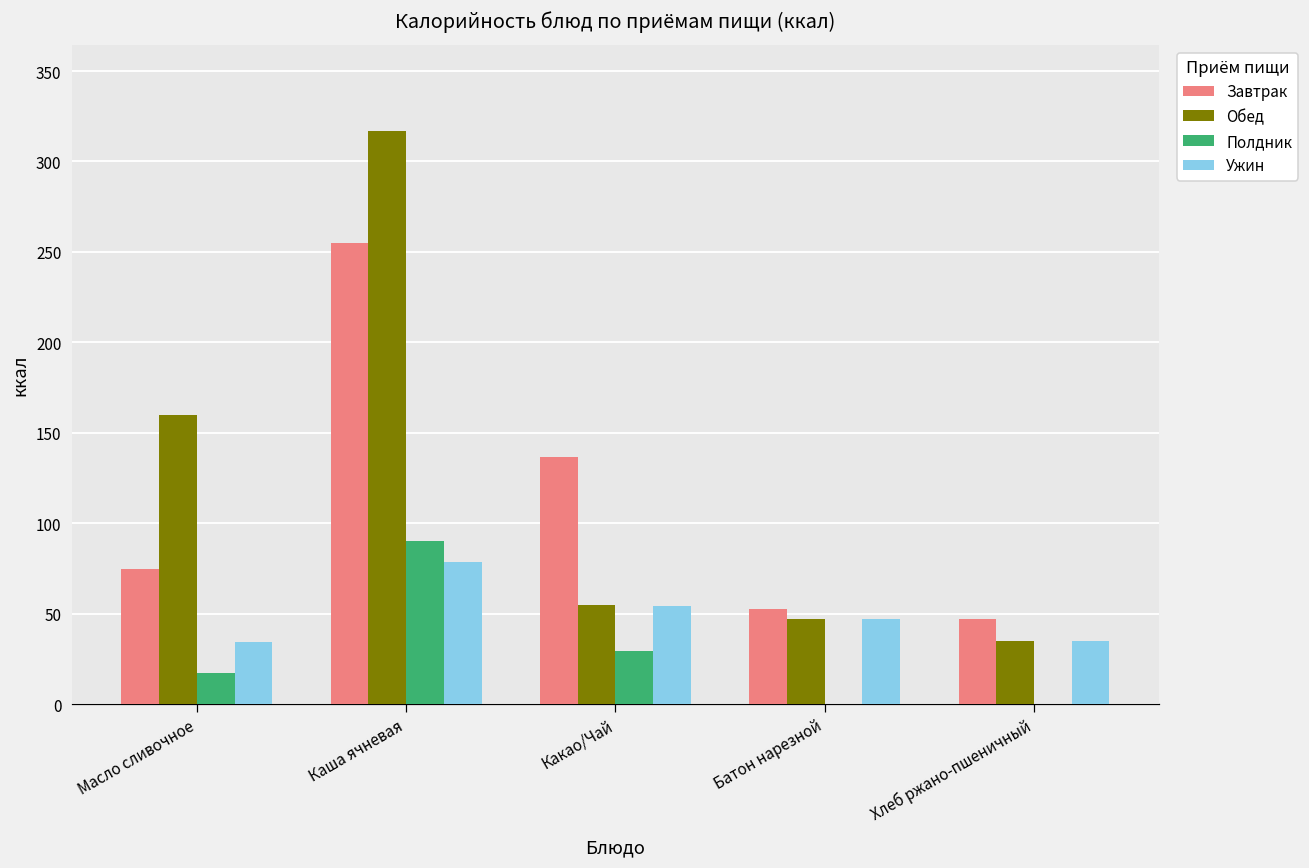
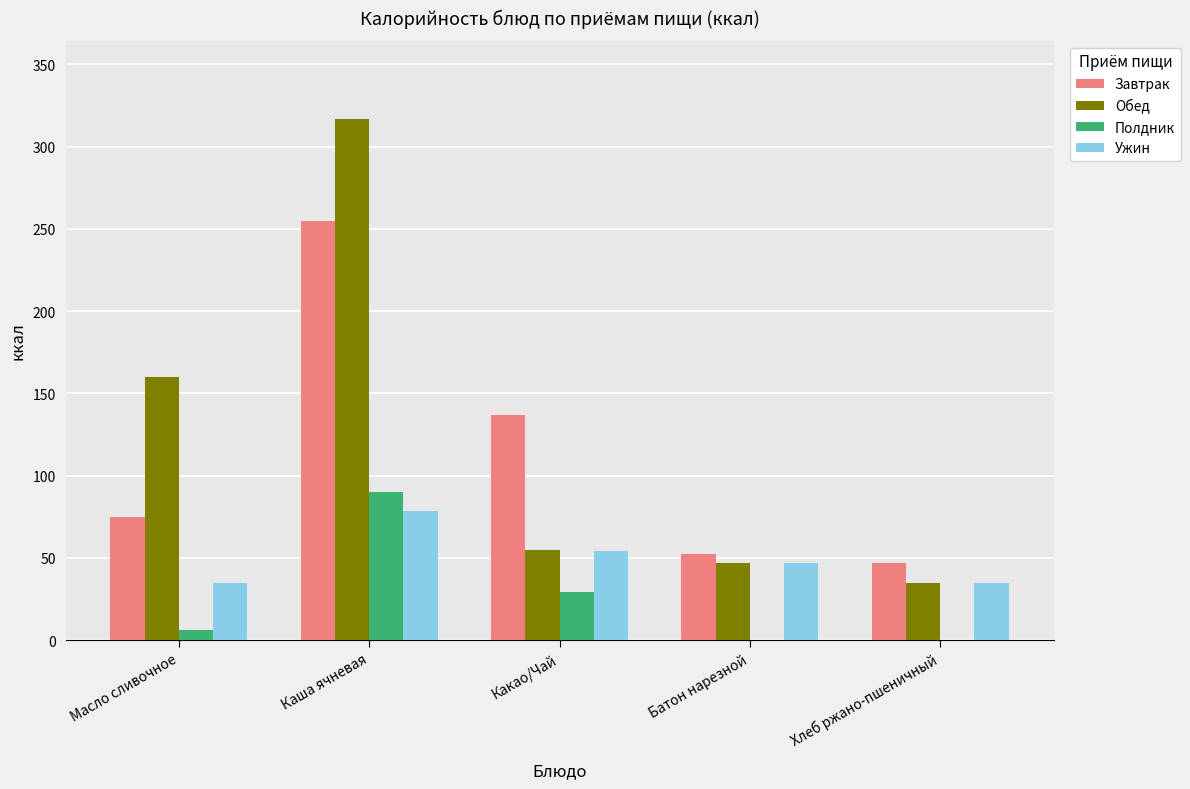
Полдник, Масло сливочное: 17 -> 6
